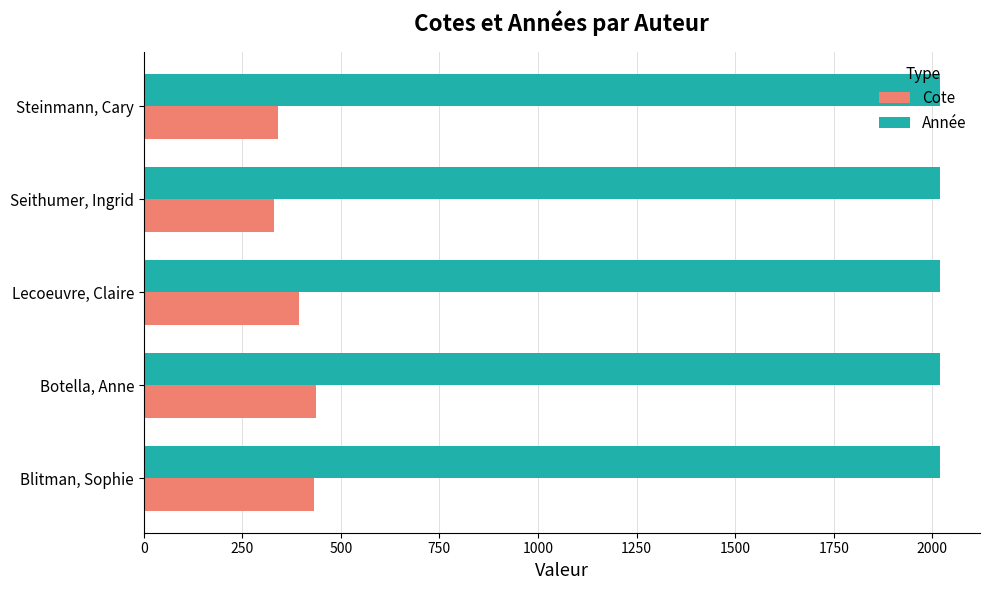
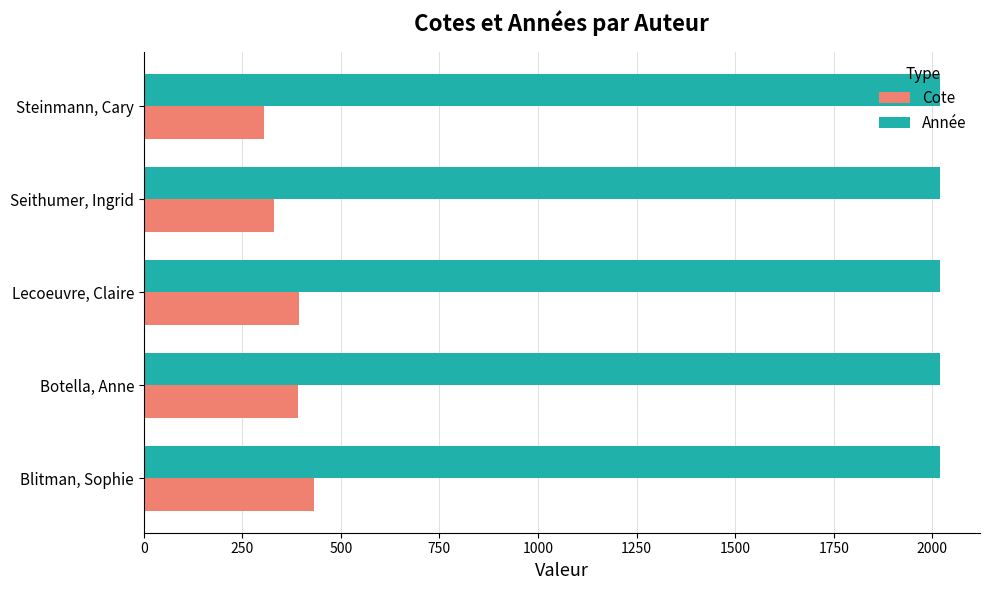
Cote, Steinmann, Cary: 340 -> 310
Cote, Botella, Anne: 440 -> 390
